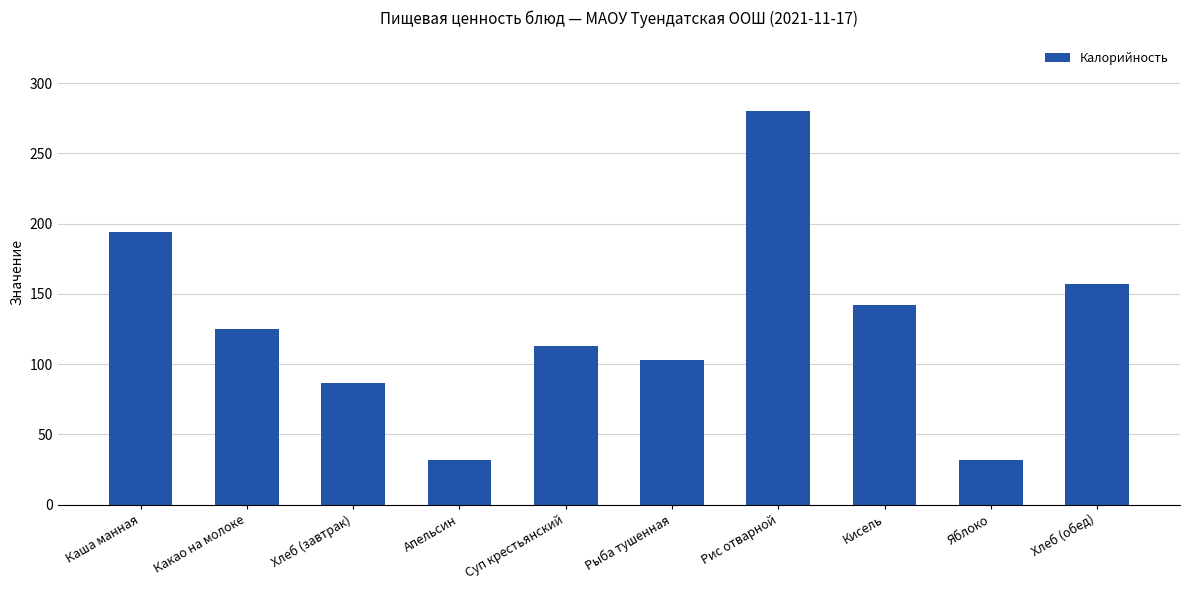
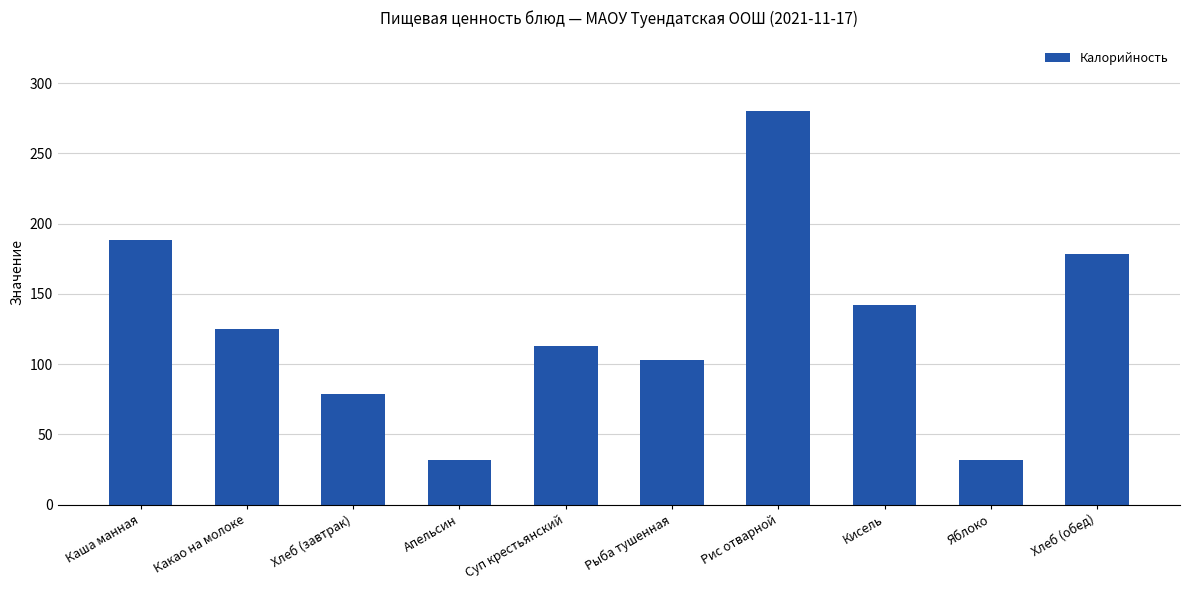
Каша манная: 194 -> 188
Хлеб (завтрак): 86 -> 79
Хлеб (обед): 157 -> 179
